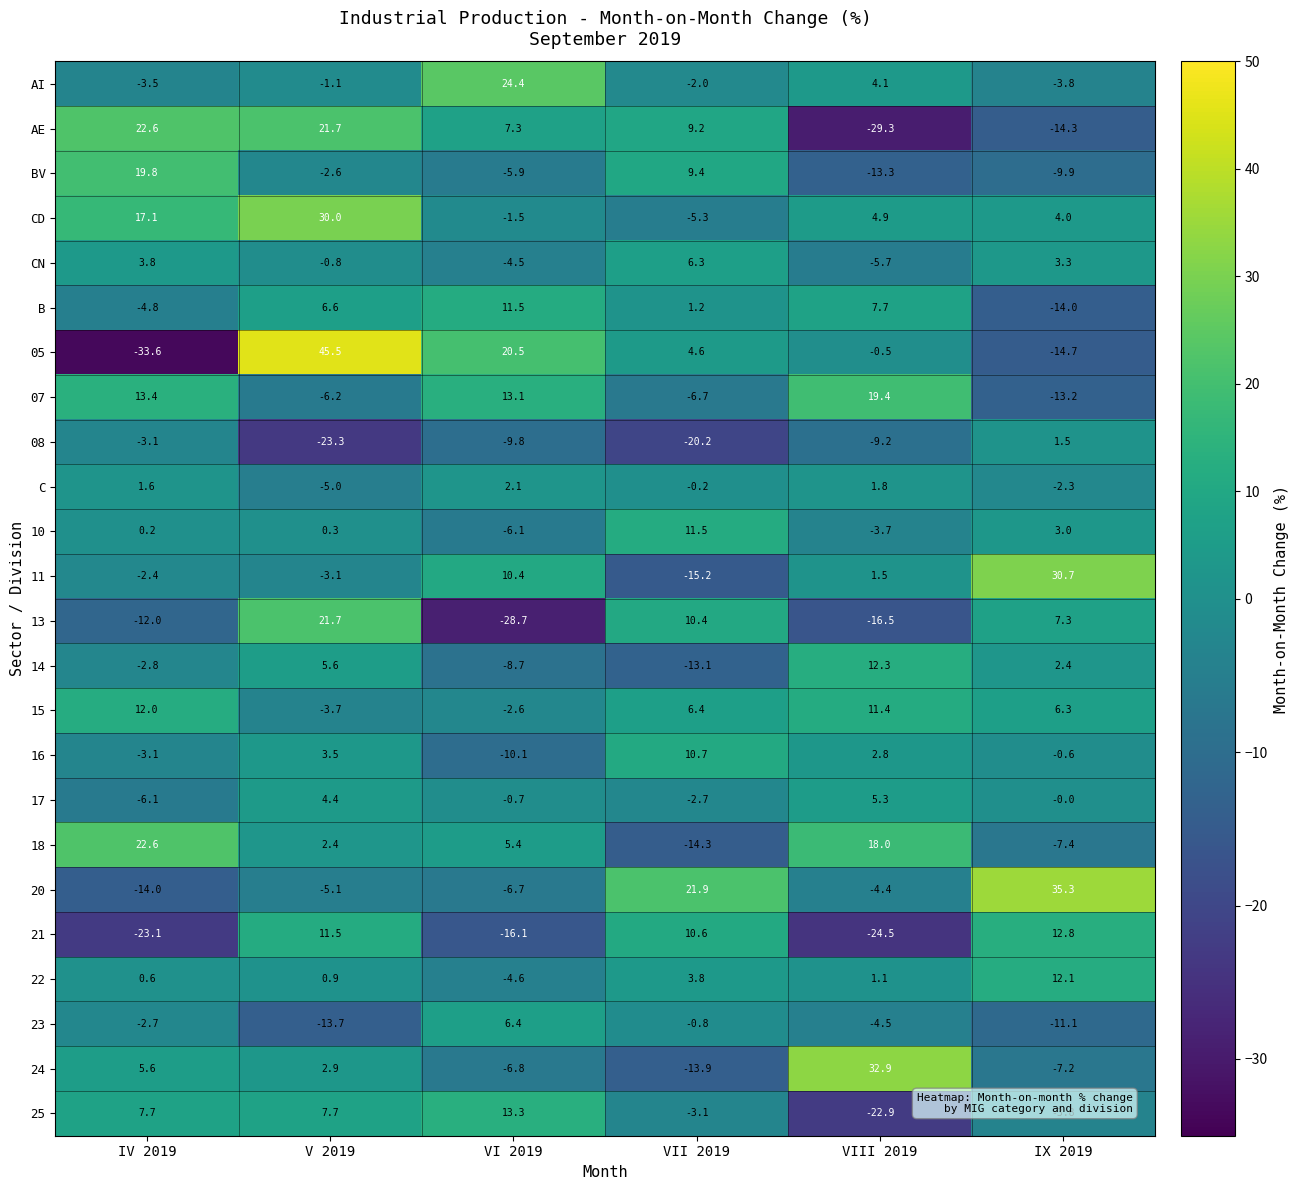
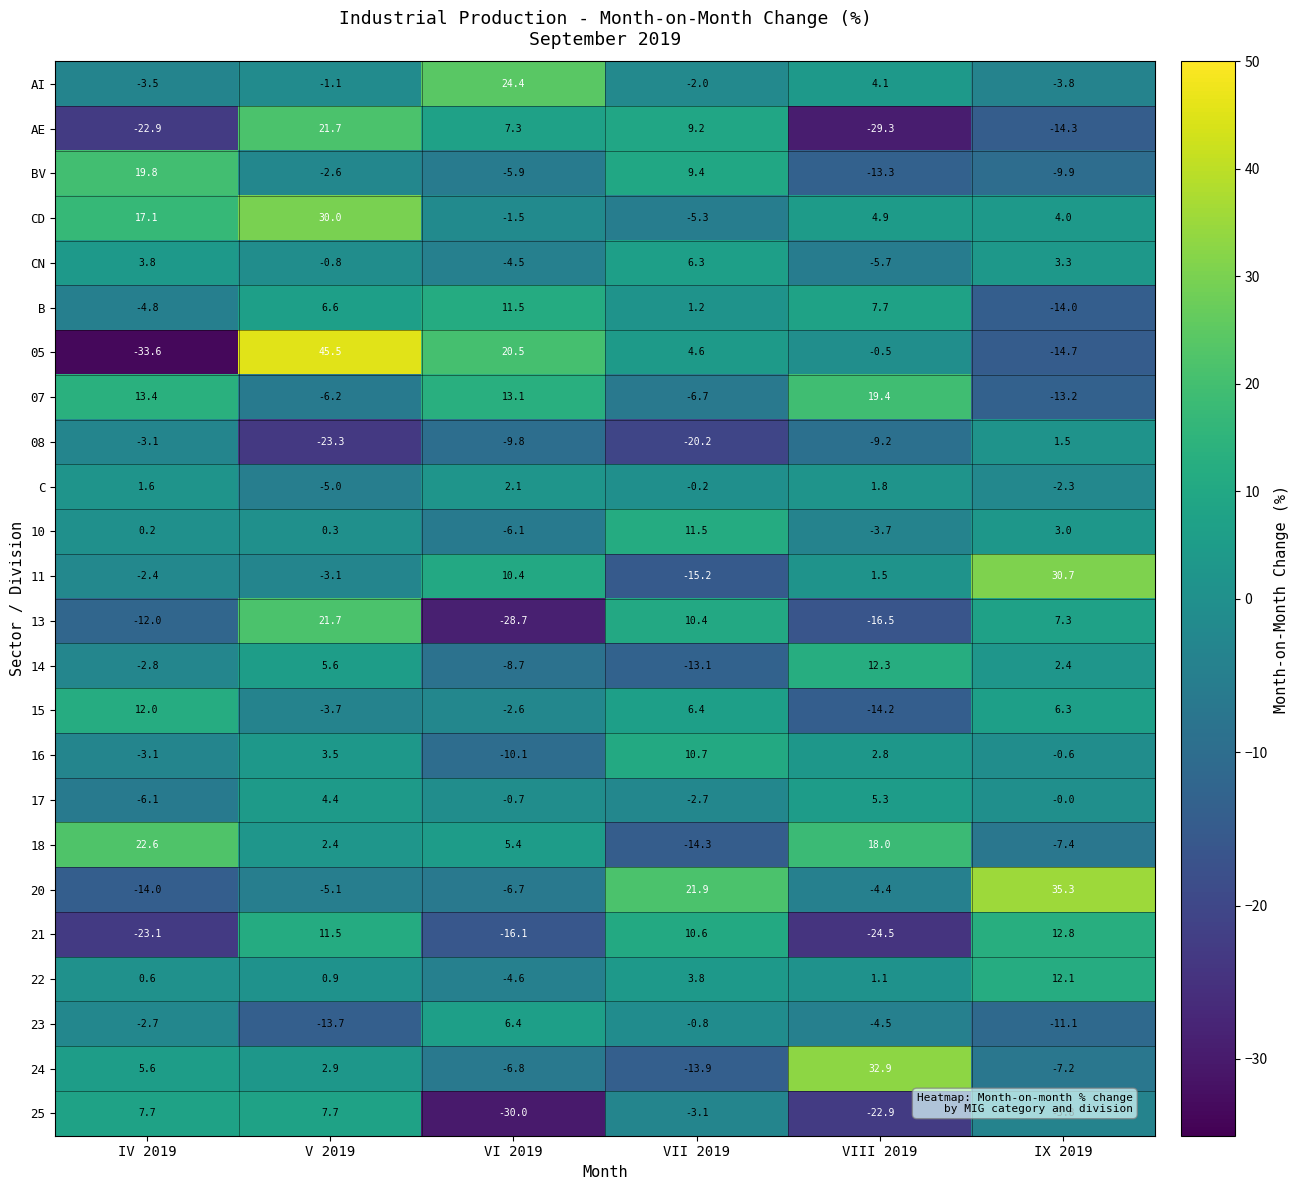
AE, IV 2019: 22.6 -> -22.9
15, VIII 2019: 11.4 -> -14.2
25, VI 2019: 13.3 -> -30.0
